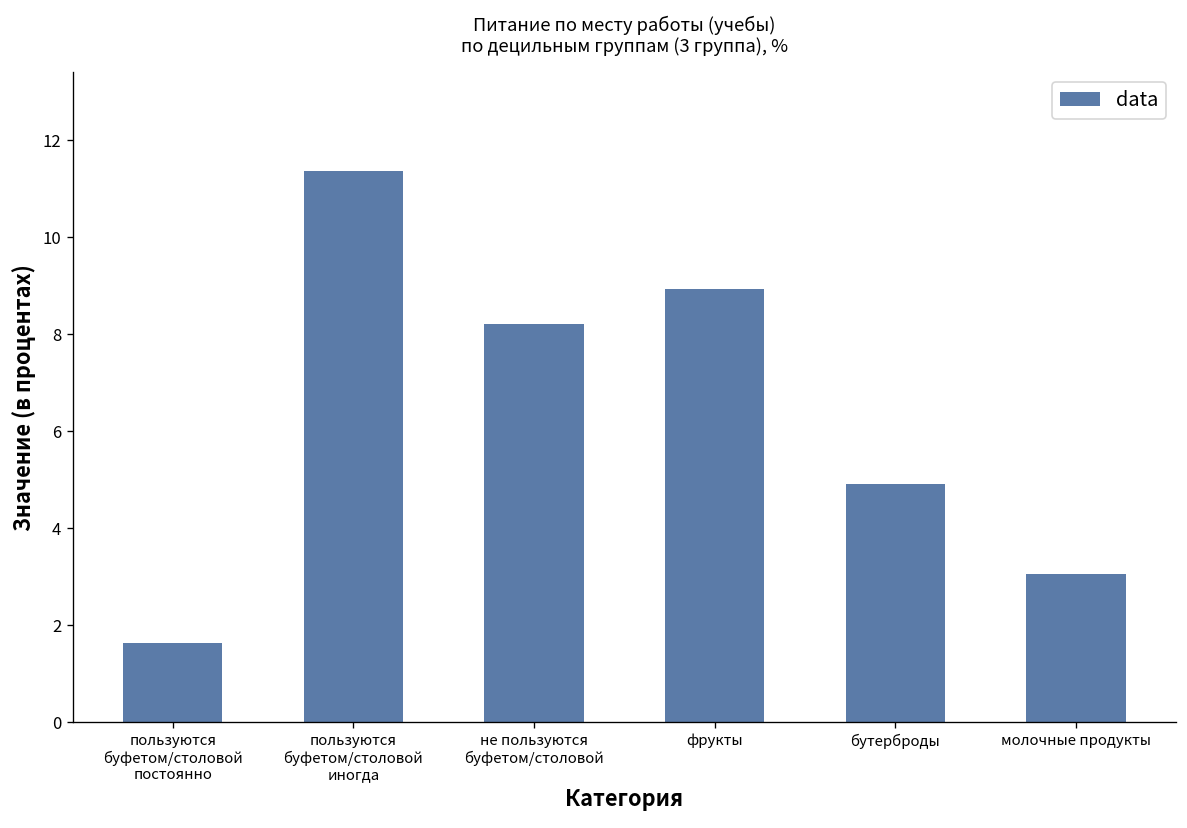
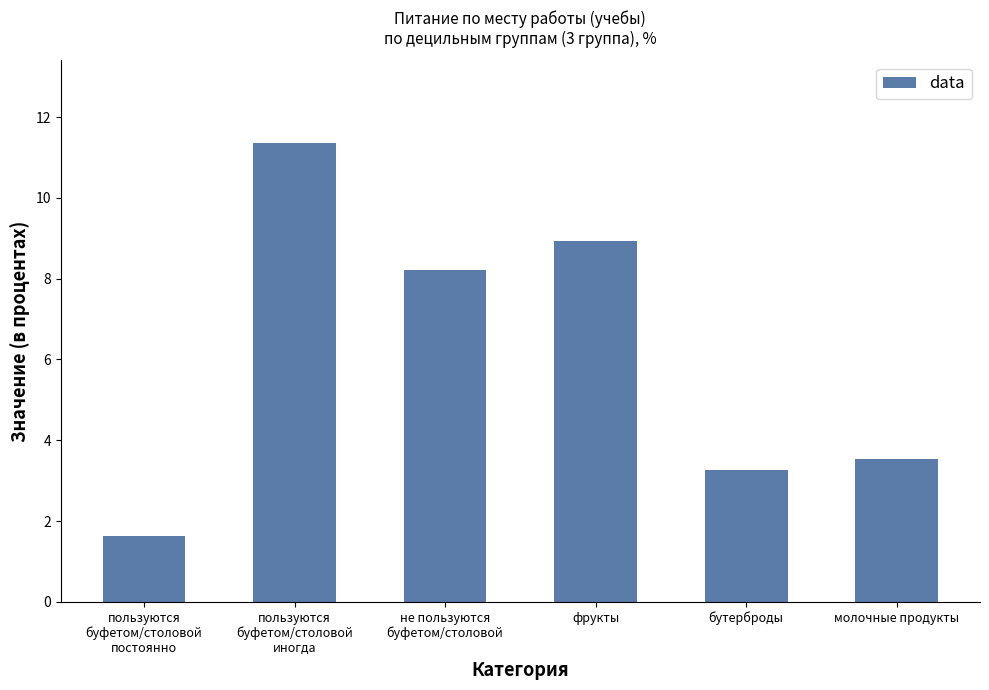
бутерброды: 4.9 -> 3.3
молочные продукты: 3.1 -> 3.5
